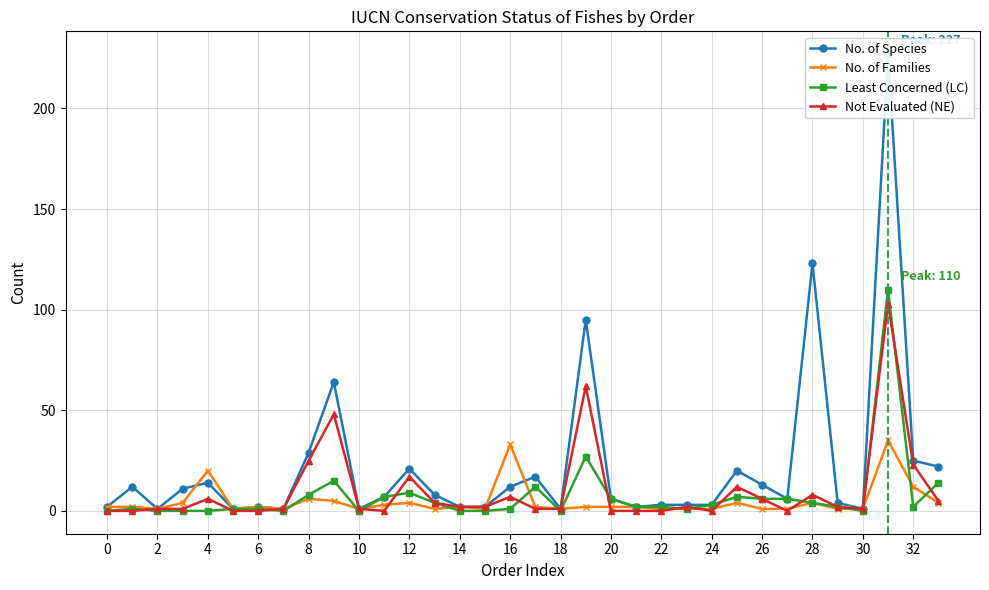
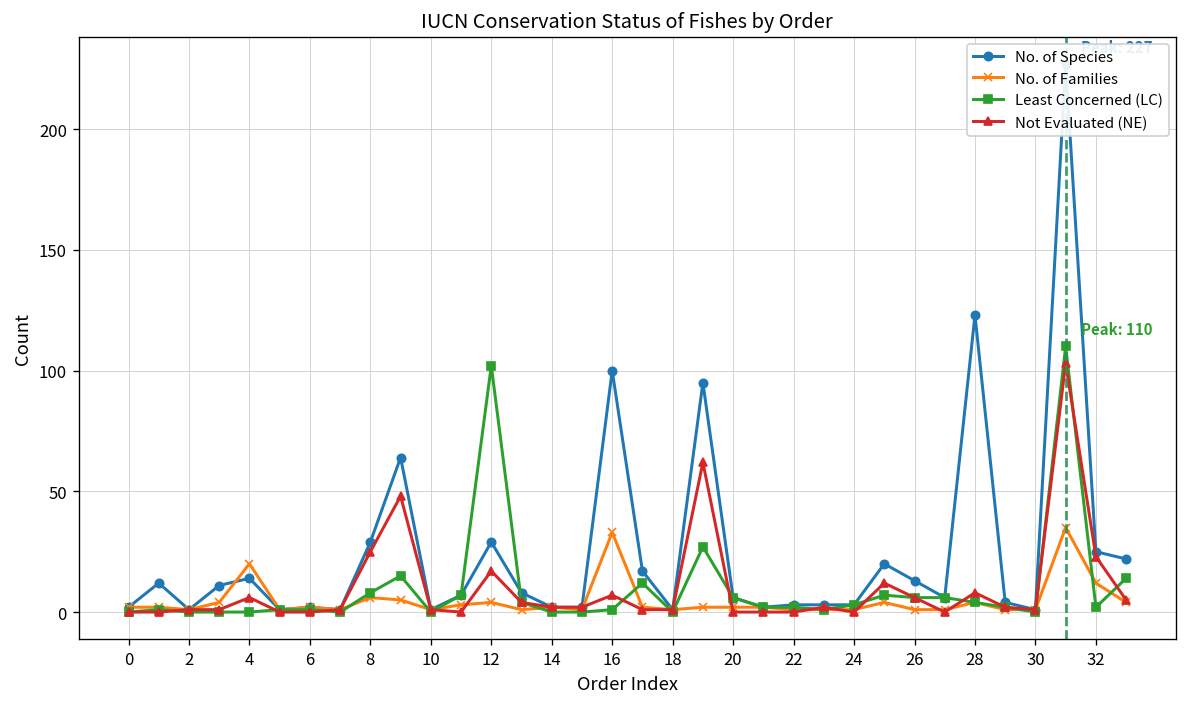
No. of Species, 12: 21 -> 29
Least Concerned (LC), 12: 9 -> 102
No. of Species, 16: 12 -> 100
